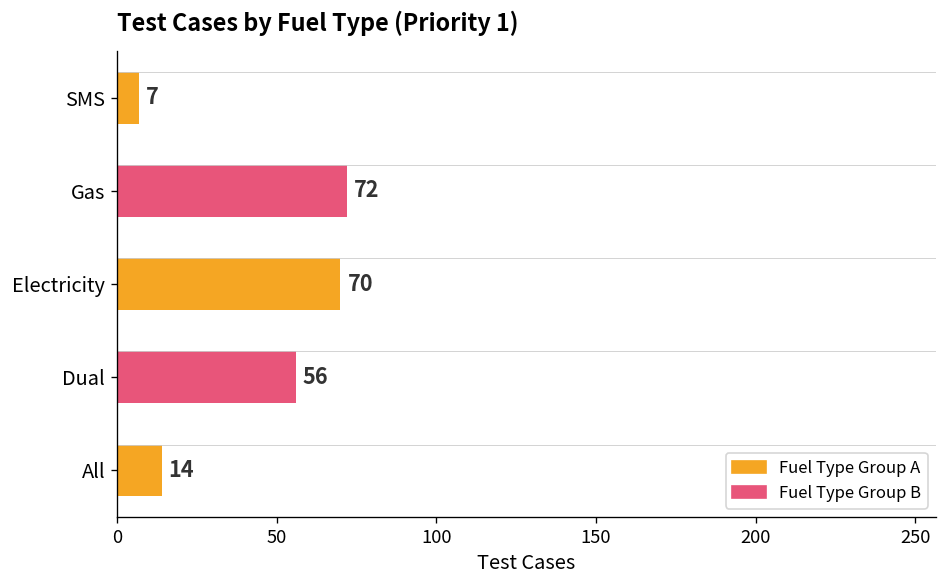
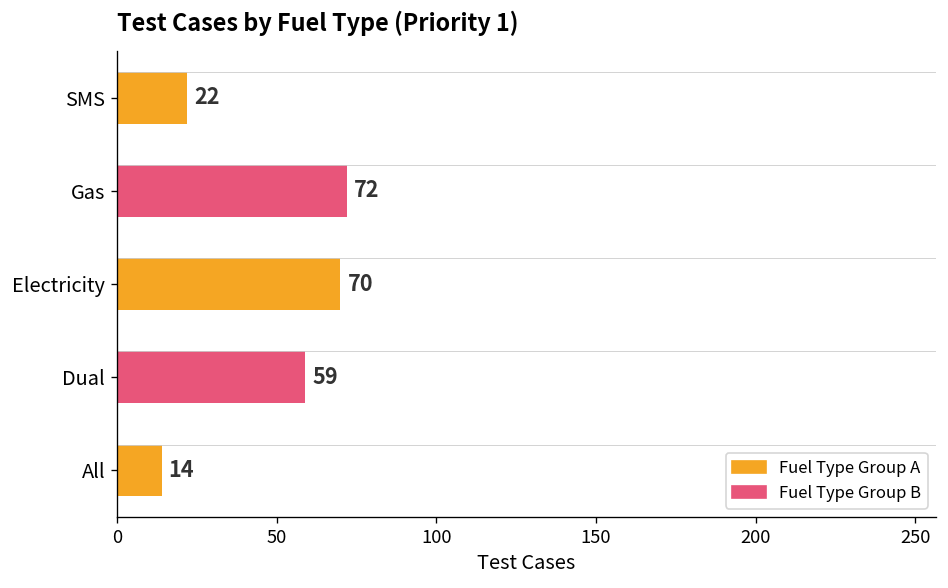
SMS: 7 -> 22
Dual: 56 -> 59
